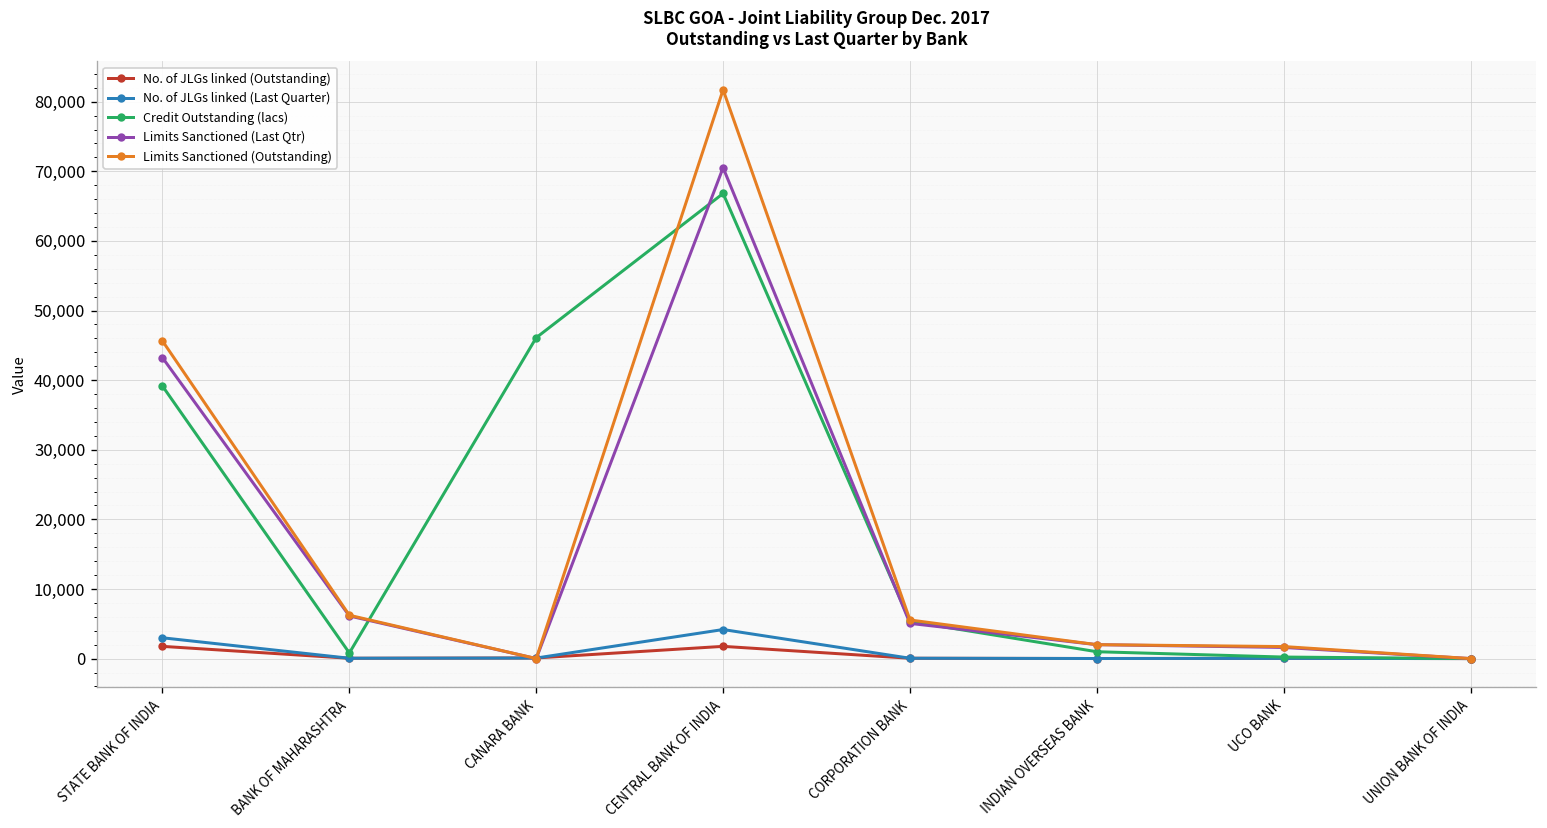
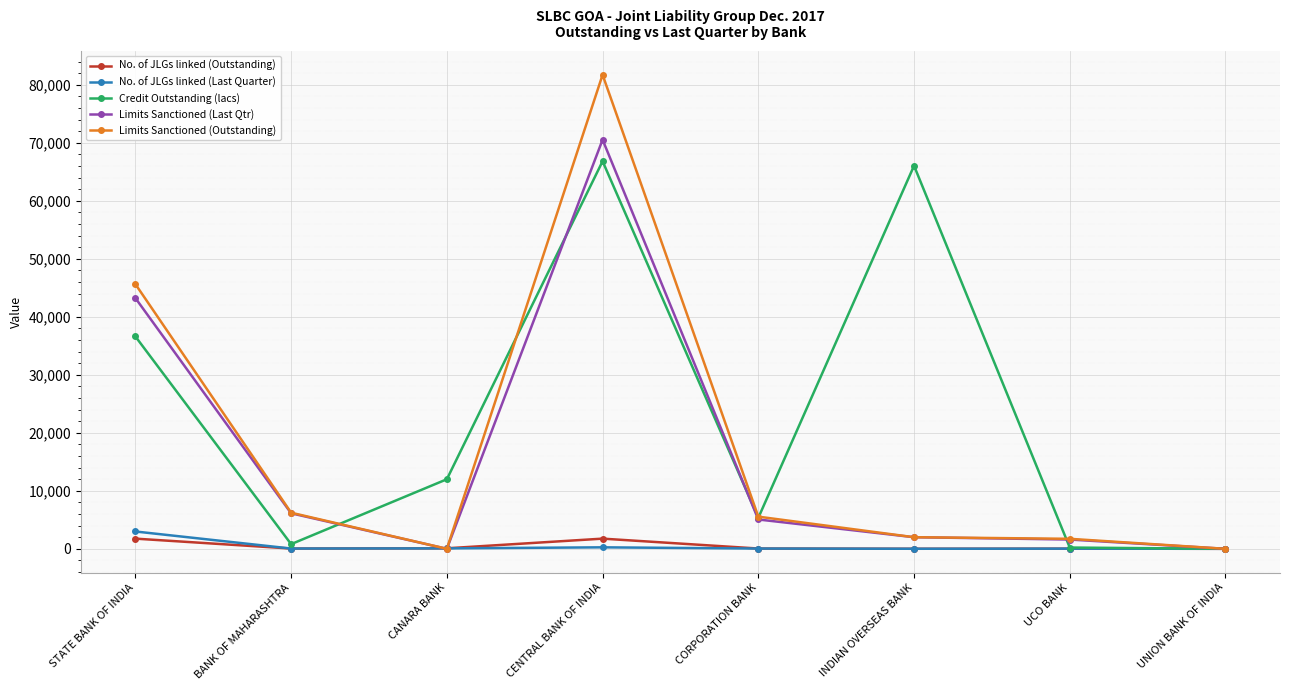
Credit Outstanding (lacs), STATE BANK OF INDIA: 39,000 -> 37,000
Credit Outstanding (lacs), CANARA BANK: 46,000 -> 12,000
No. of JLGs linked (Last Quarter), CENTRAL BANK OF INDIA: 4,000 -> 0
Credit Outstanding (lacs), INDIAN OVERSEAS BANK: 1,000 -> 66,000
